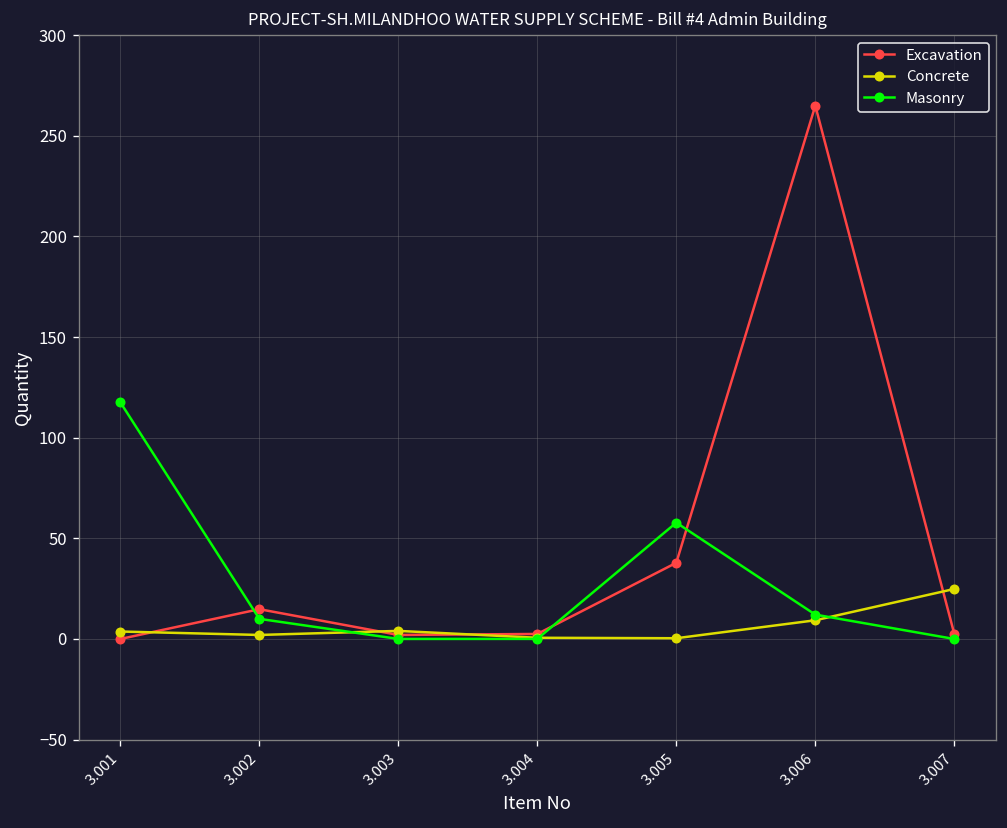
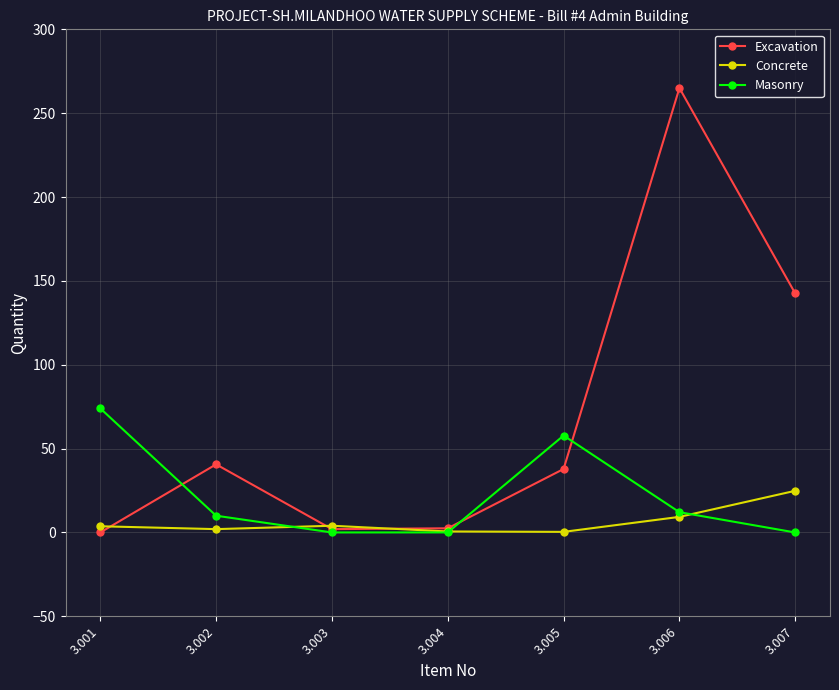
Masonry, 3.001: 118 -> 74
Excavation, 3.002: 15 -> 41
Excavation, 3.007: 3 -> 143
